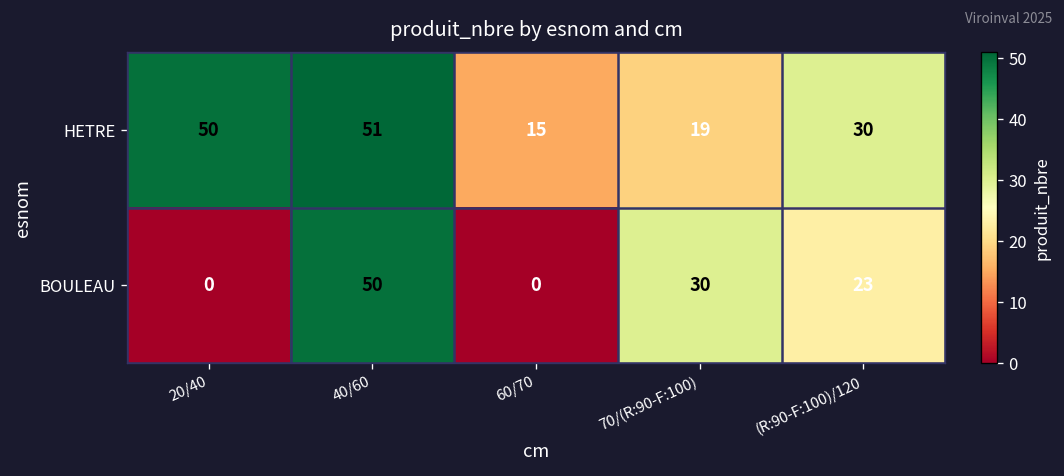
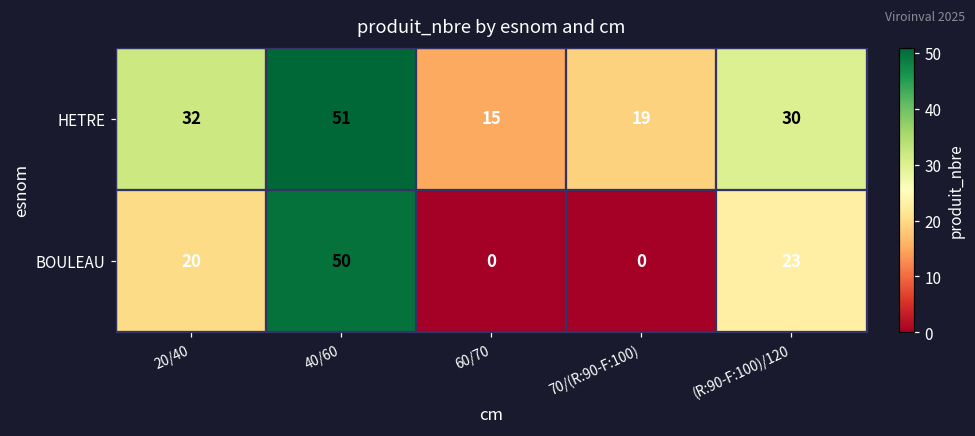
HETRE, 20/40: 50 -> 32
BOULEAU, 20/40: 0 -> 20
BOULEAU, 70/(R:90-F:100): 30 -> 0
